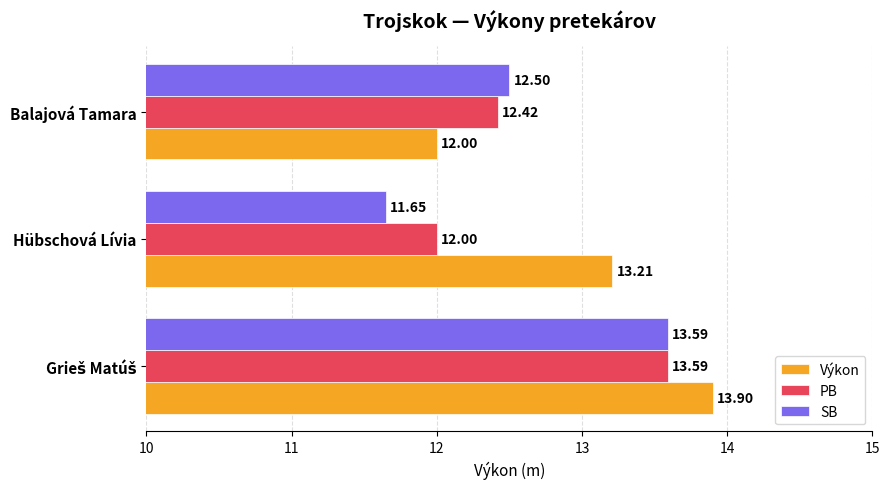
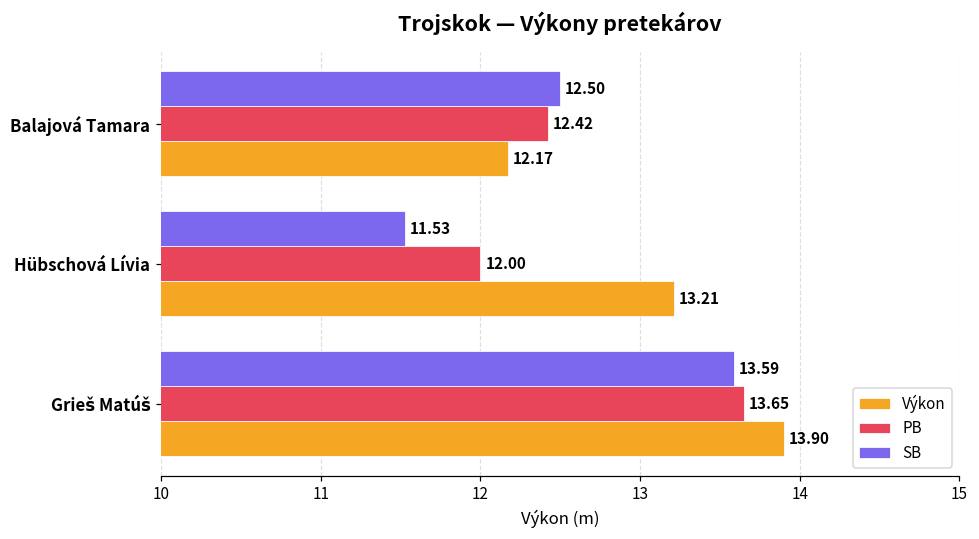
Výkon, Balajová Tamara: 12.00 -> 12.17
SB, Hübschová Lívia: 11.65 -> 11.53
PB, Grieš Matúš: 13.59 -> 13.65
